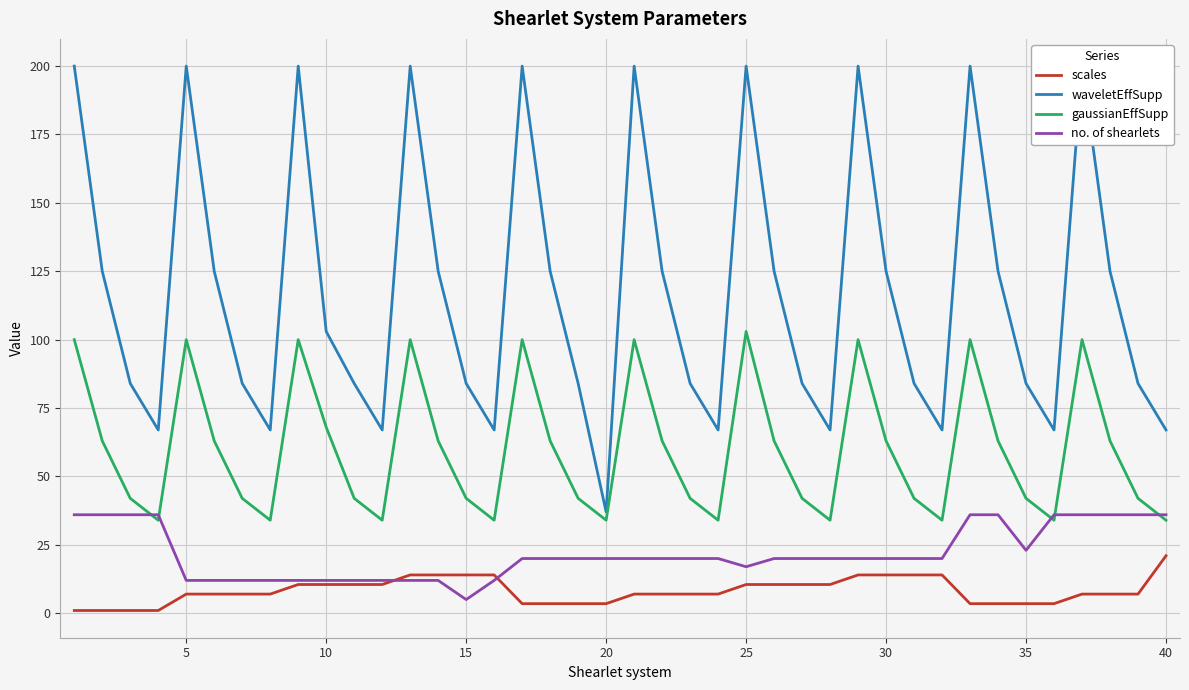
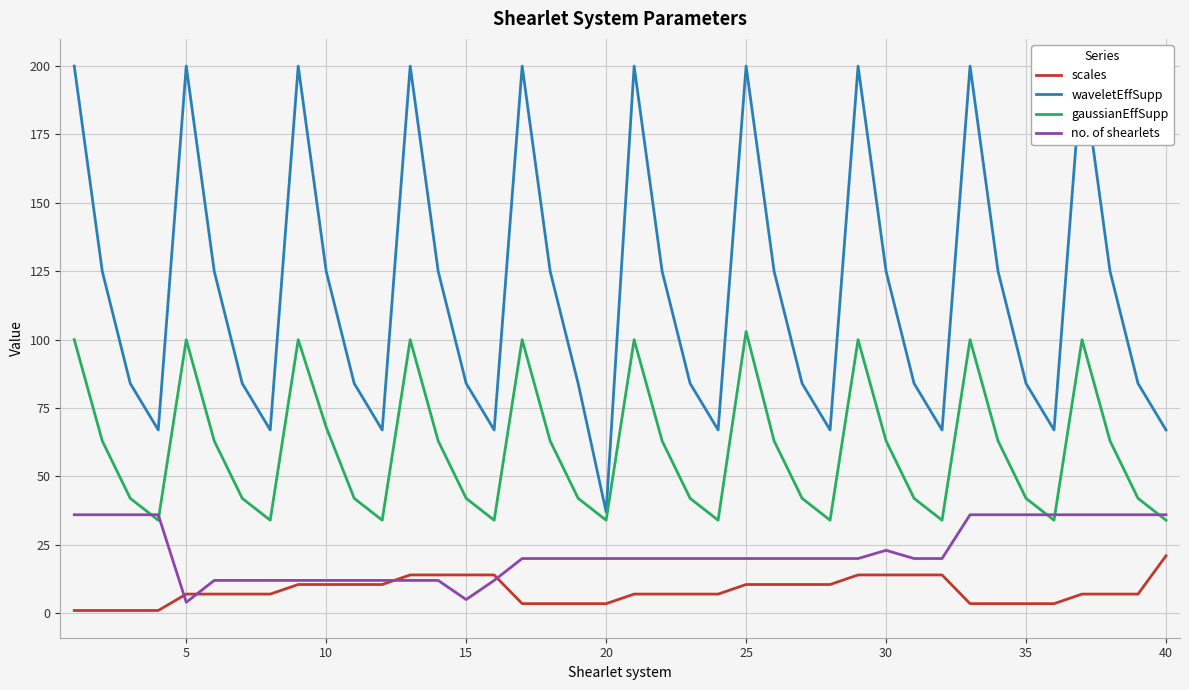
no. of shearlets, 5: 12 -> 4
waveletEffSupp, 10: 103 -> 125
no. of shearlets, 25: 17 -> 20
no. of shearlets, 30: 20 -> 23
no. of shearlets, 35: 23 -> 36
